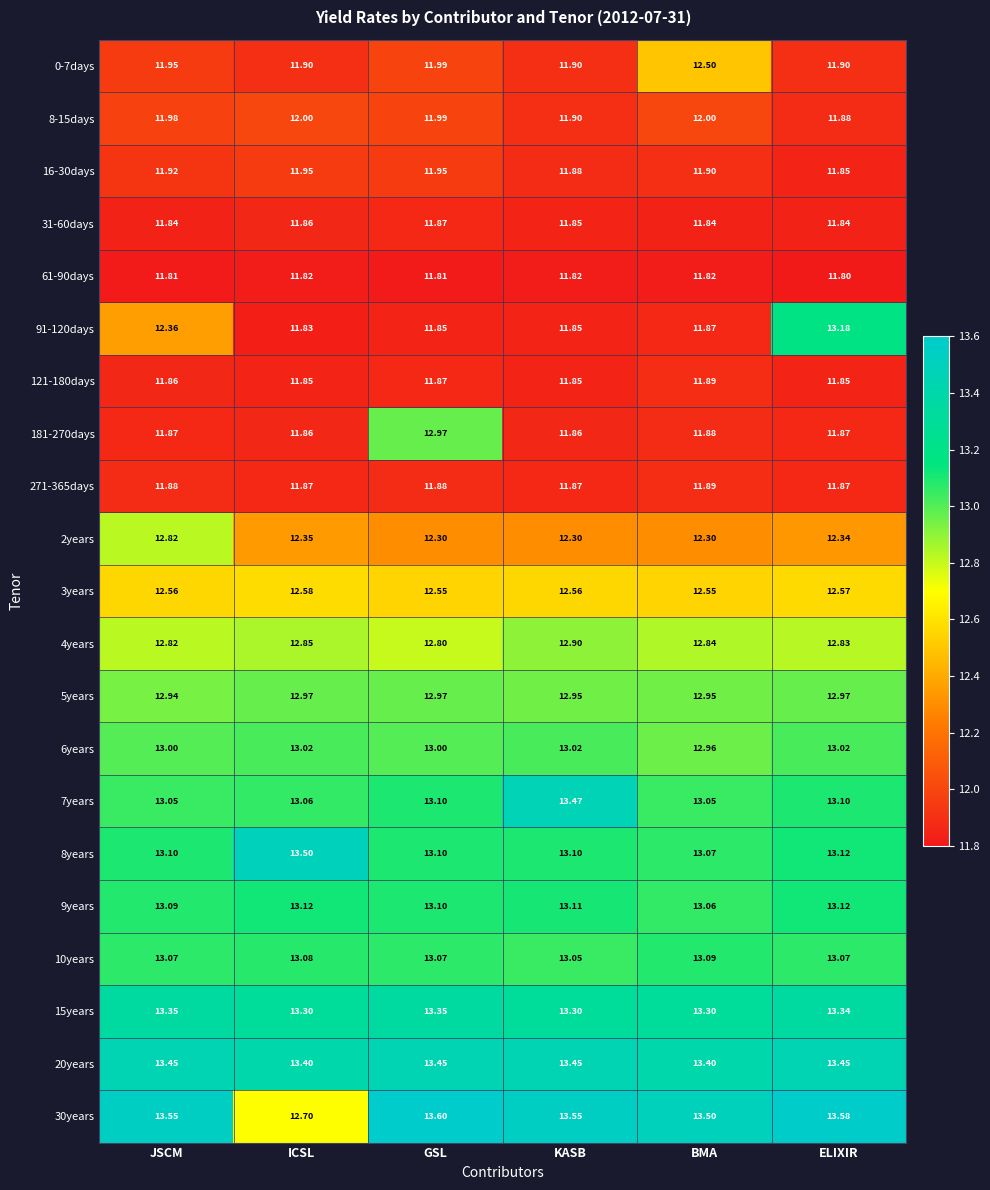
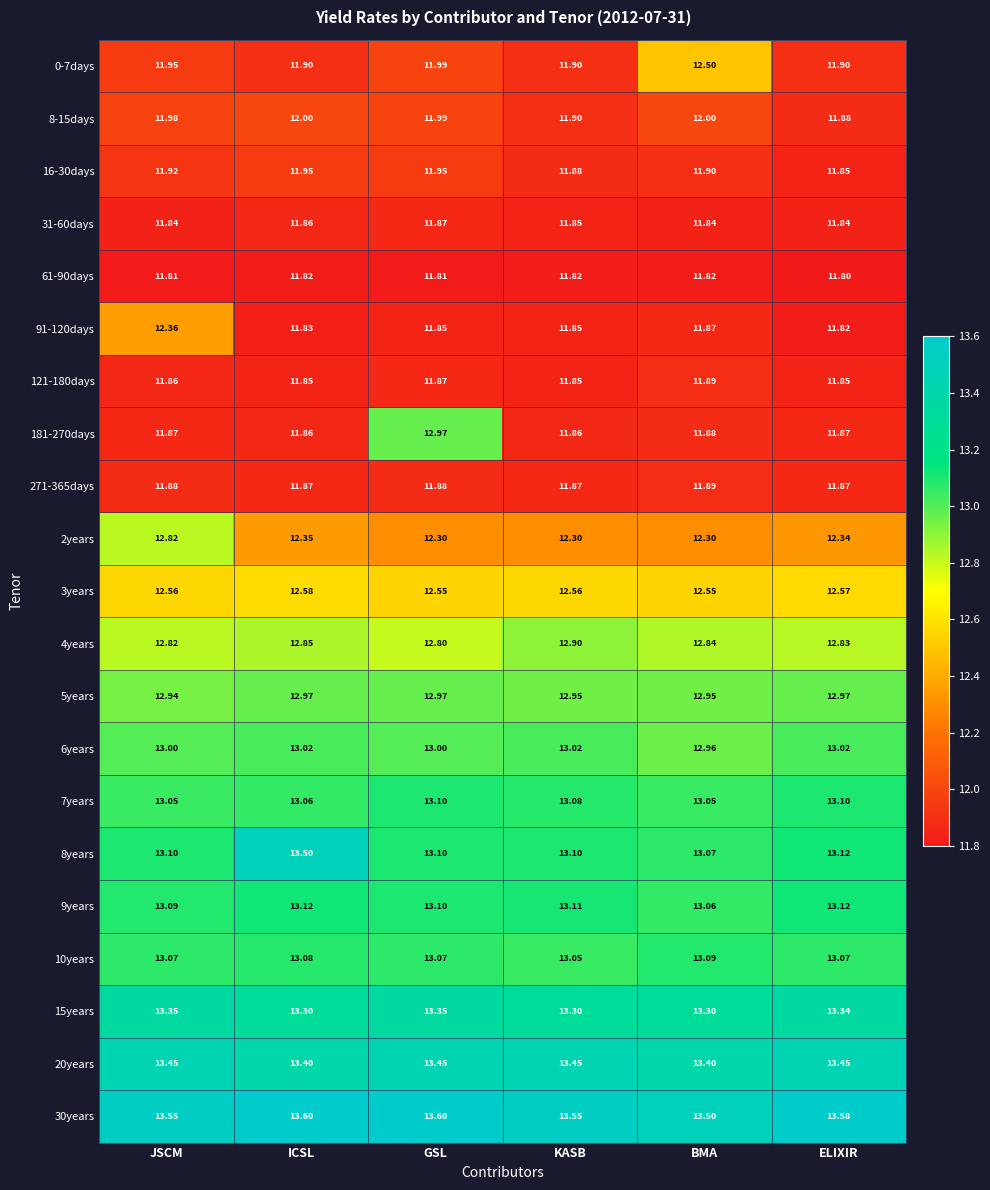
91-120days, ELIXIR: 13.18 -> 11.82
7years, KASB: 13.47 -> 13.08
30years, ICSL: 12.70 -> 13.60
